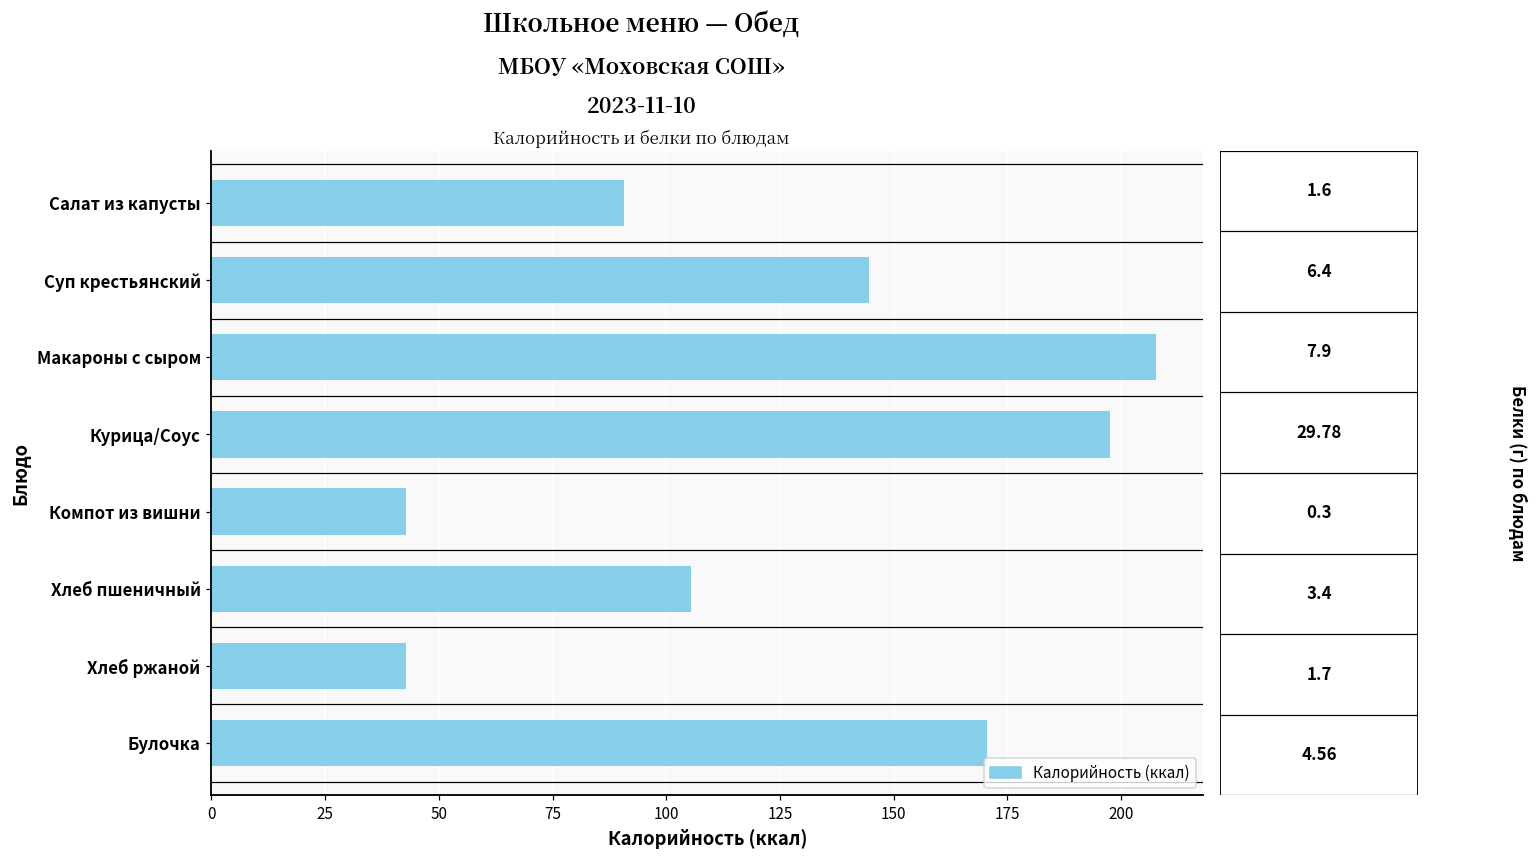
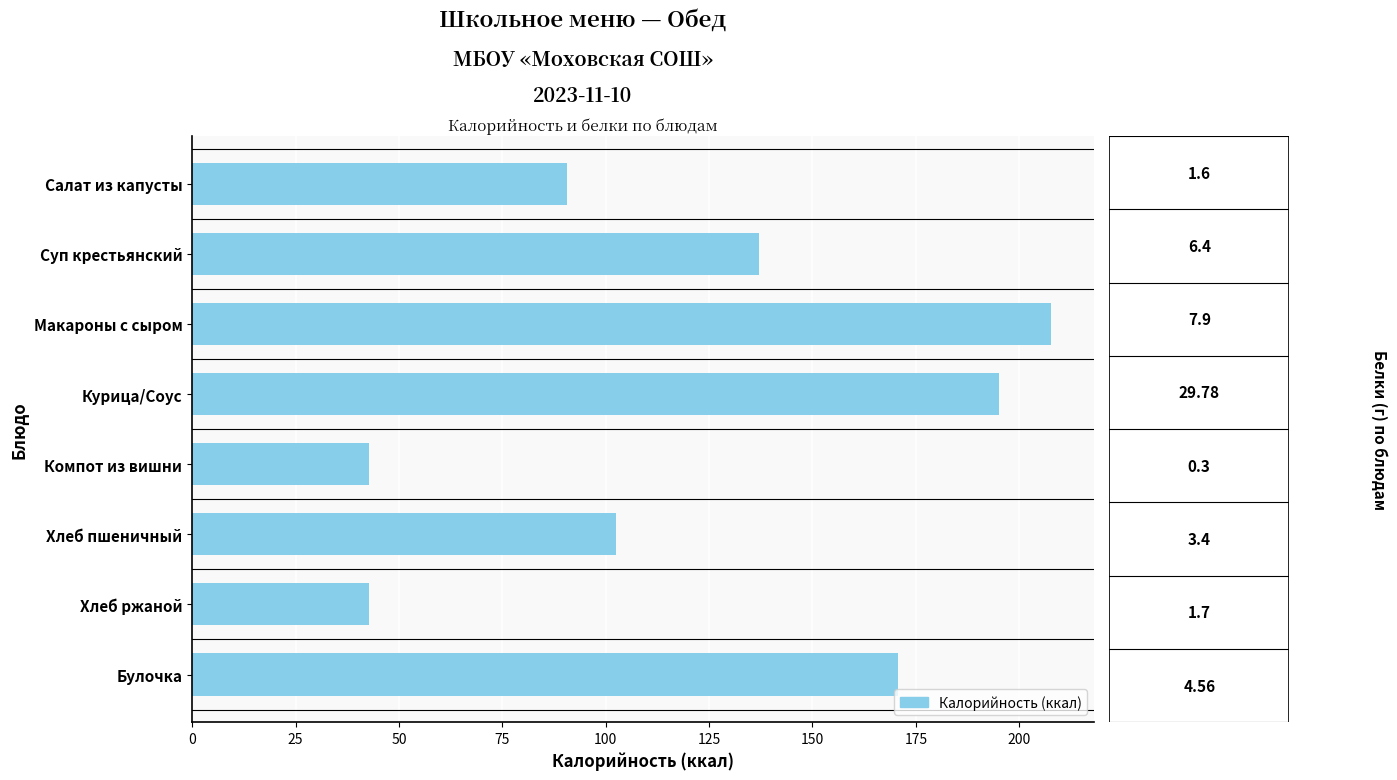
Суп крестьянский: 144 -> 137
Курица/Соус: 197 -> 195
Хлеб пшеничный: 106 -> 102
